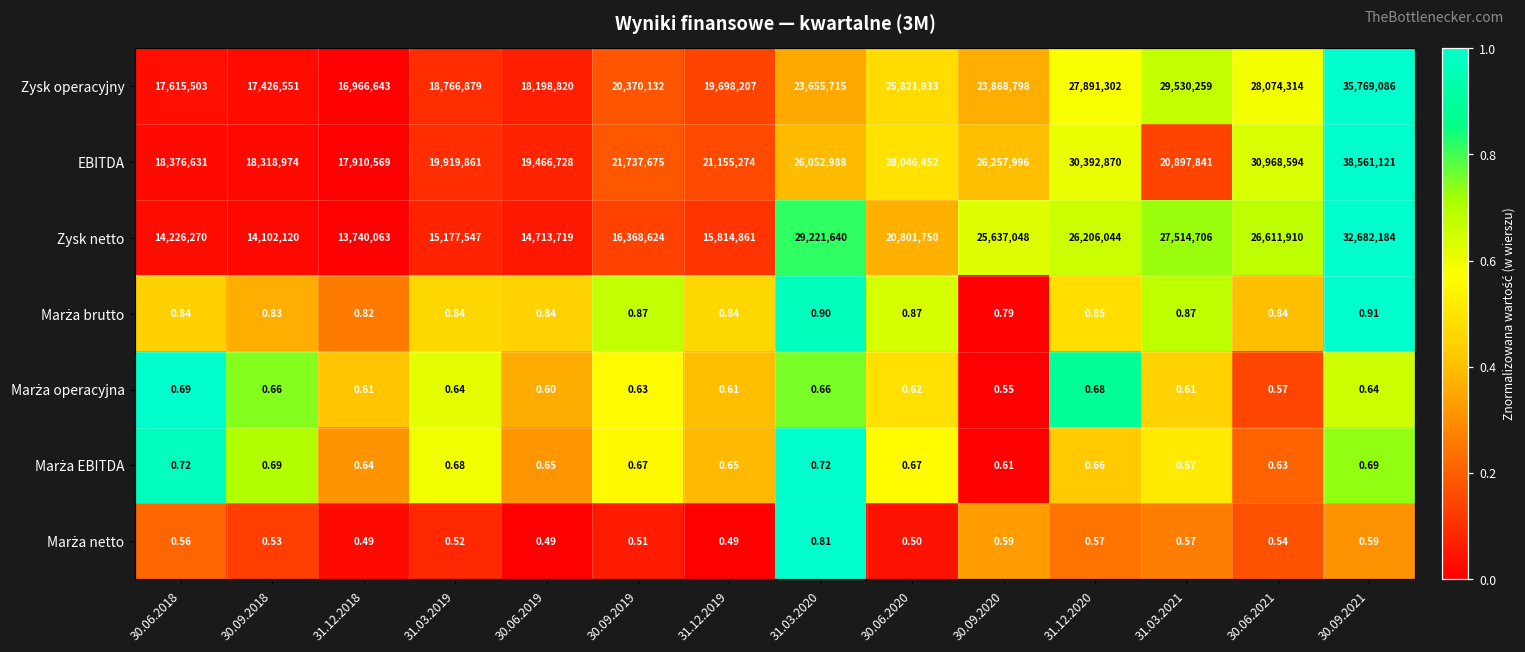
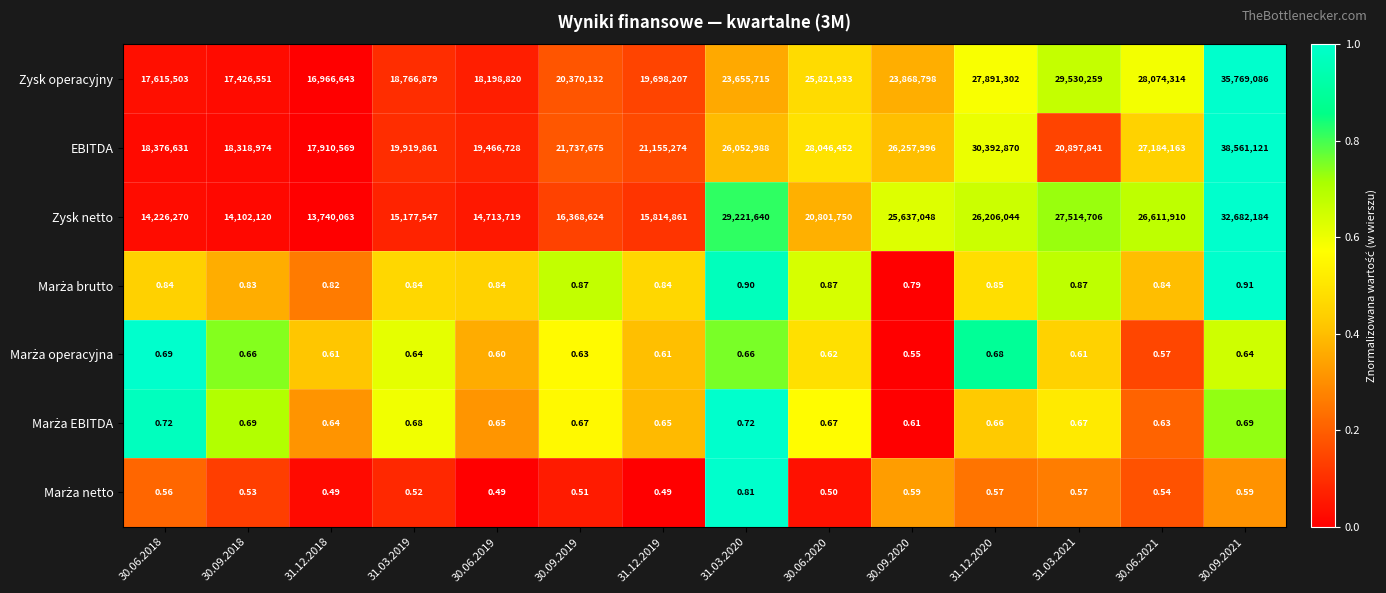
EBITDA, 30.06.2021: 30,968,594 -> 27,184,163
